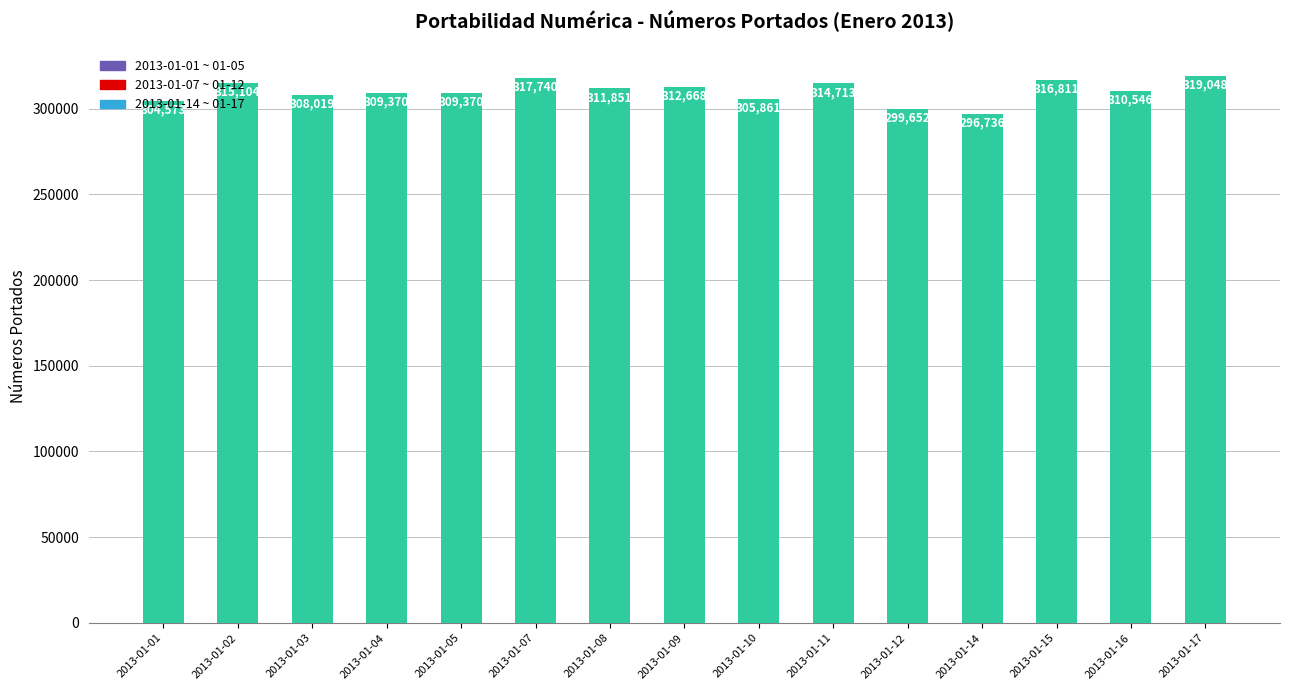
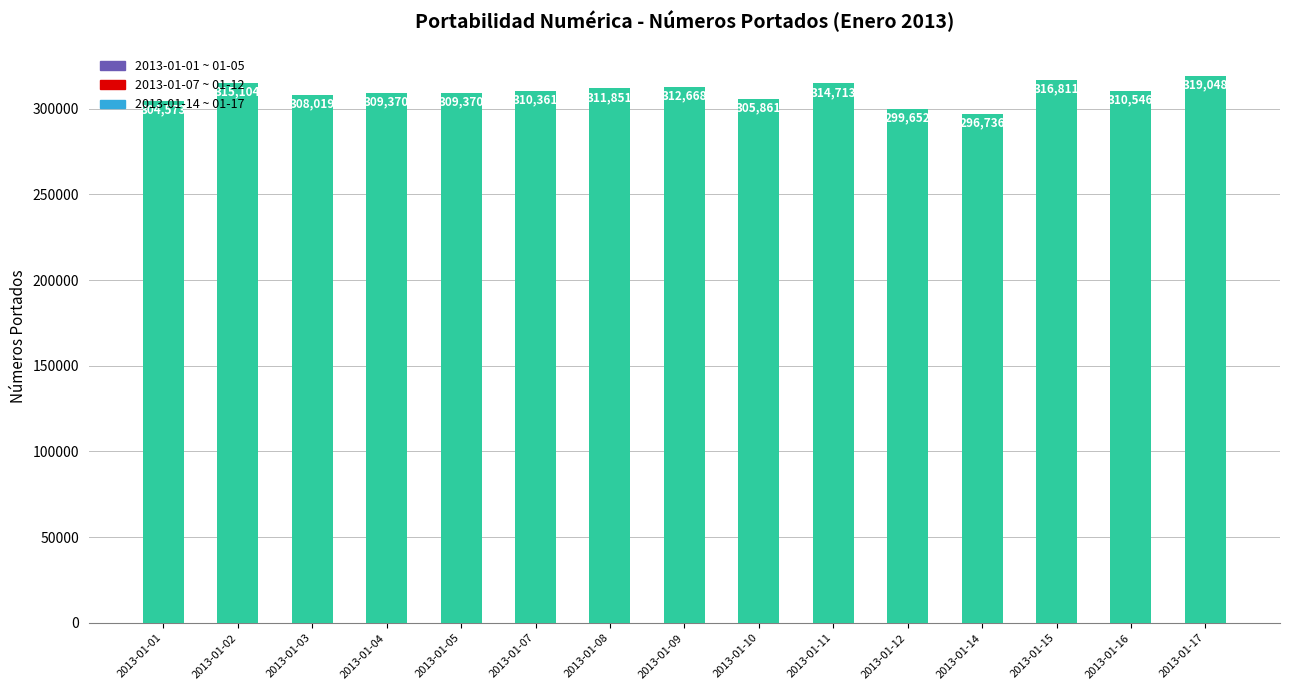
2013-01-07: 317,740 -> 310,361
